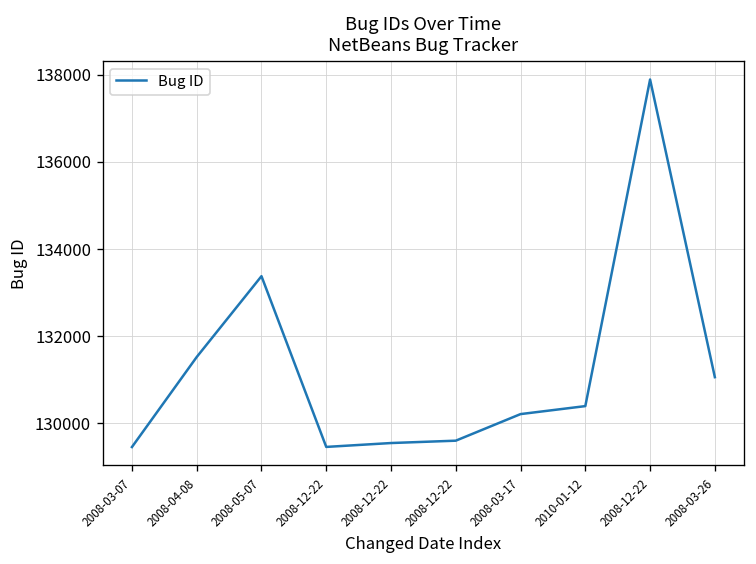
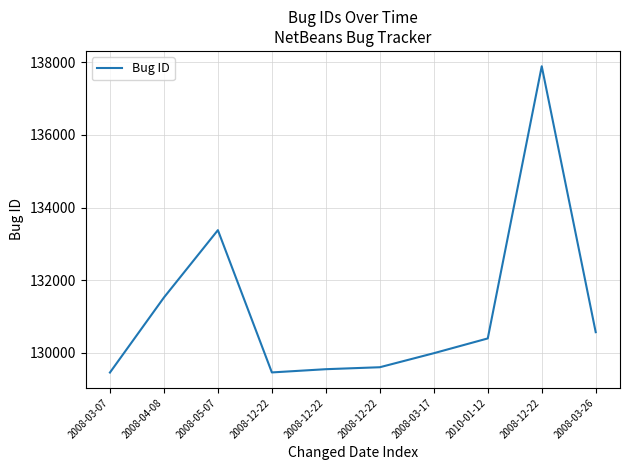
2008-03-17: 130200 -> 130000
2008-03-26: 131100 -> 130600
